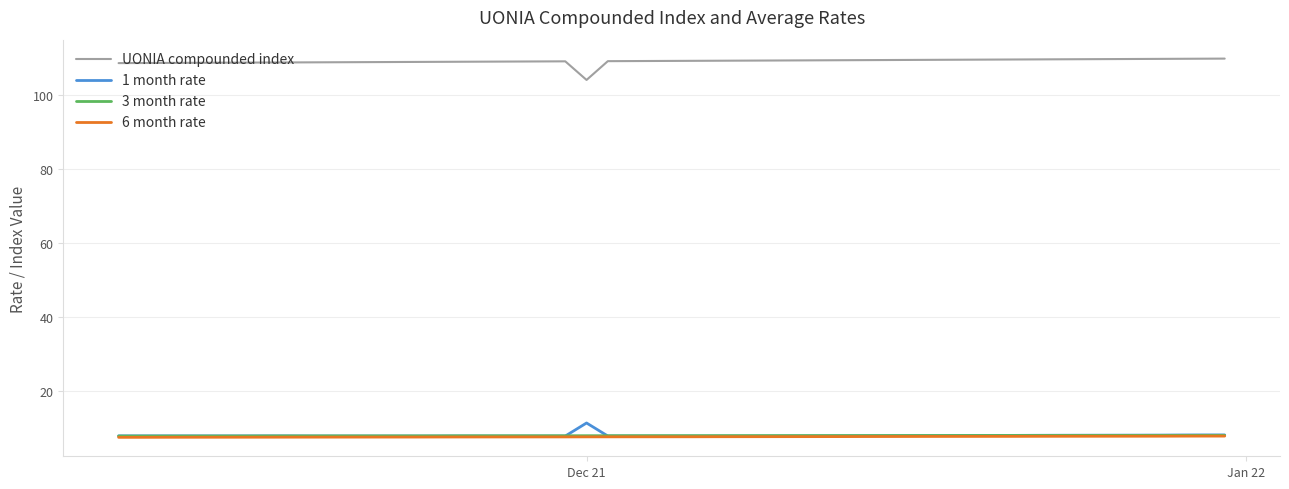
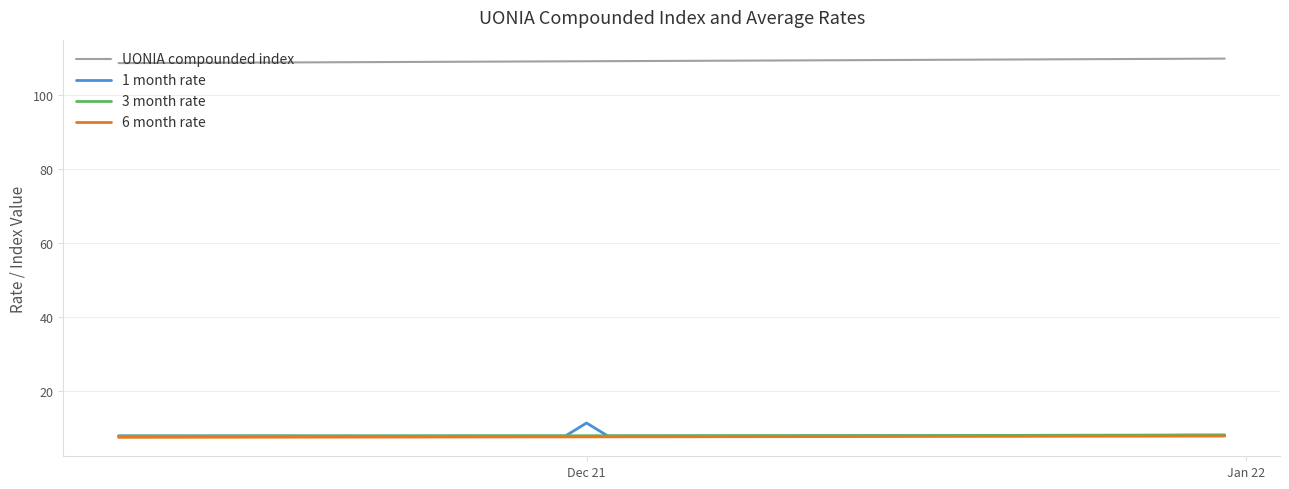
UONIA compounded index, Dec 21: 104 -> 109
